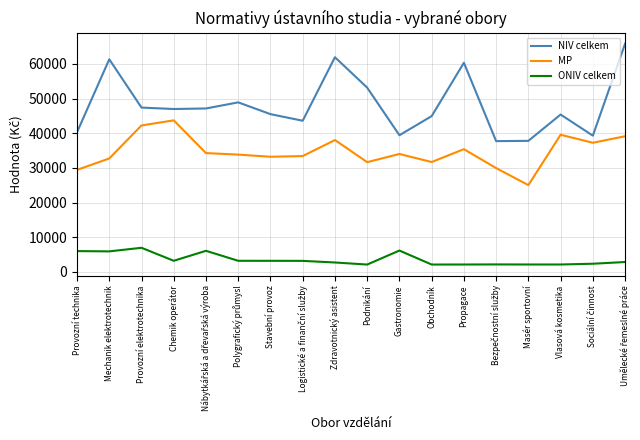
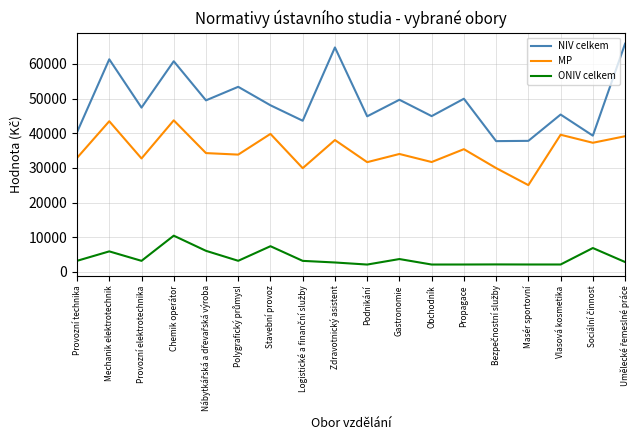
MP, Provozní technika: 29000 -> 33000
ONIV celkem, Provozní technika: 6000 -> 3000
MP, Mechanik elektrotechnik: 33000 -> 43000
MP, Provozní elektrotechnika: 42000 -> 33000
ONIV celkem, Provozní elektrotechnika: 7000 -> 3000
NIV celkem, Chemik operátor: 47000 -> 61000
ONIV celkem, Chemik operátor: 3000 -> 10000
NIV celkem, Nábytkářská a dřevařská výroba: 47000 -> 49000
NIV celkem, Polygrafický průmysl: 49000 -> 53000
NIV celkem, Stavební provoz: 46000 -> 48000
MP, Stavební provoz: 33000 -> 40000
ONIV celkem, Stavební provoz: 3000 -> 7000
MP, Logistické a finanční služby: 33000 -> 30000
NIV celkem, Zdravotnický asistent: 62000 -> 65000
NIV celkem, Podnikání: 53000 -> 45000
NIV celkem, Gastronomie: 39000 -> 50000
ONIV celkem, Gastronomie: 6000 -> 4000
NIV celkem, Propagace: 60000 -> 50000
ONIV celkem, Sociální činnost: 2000 -> 7000
